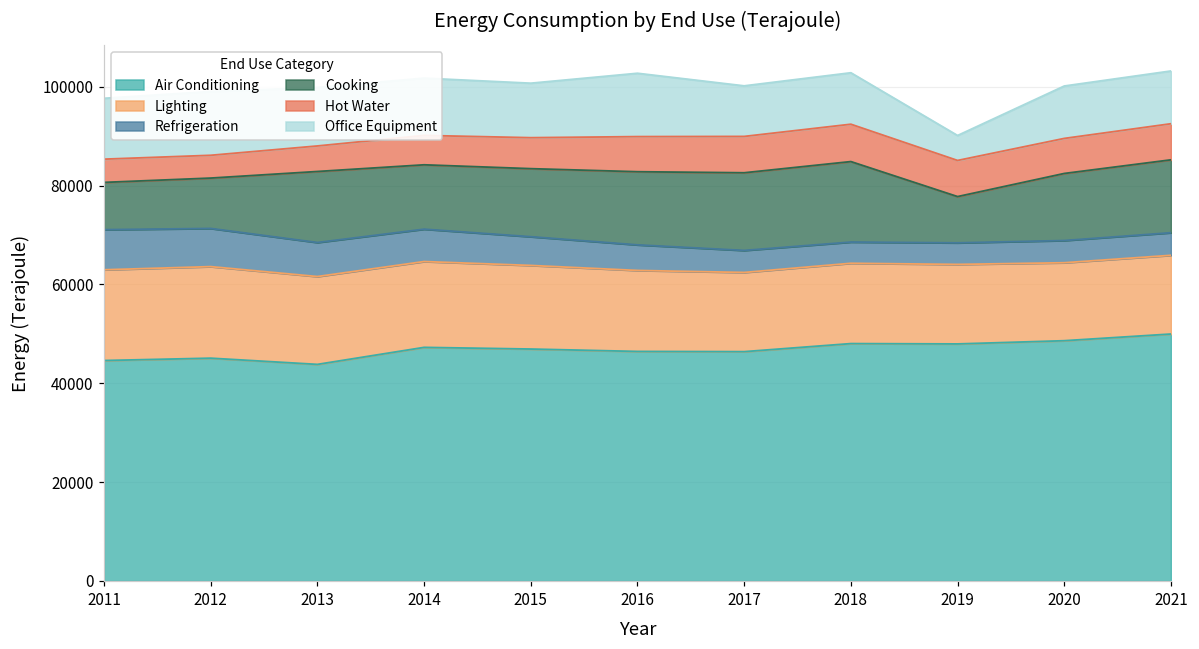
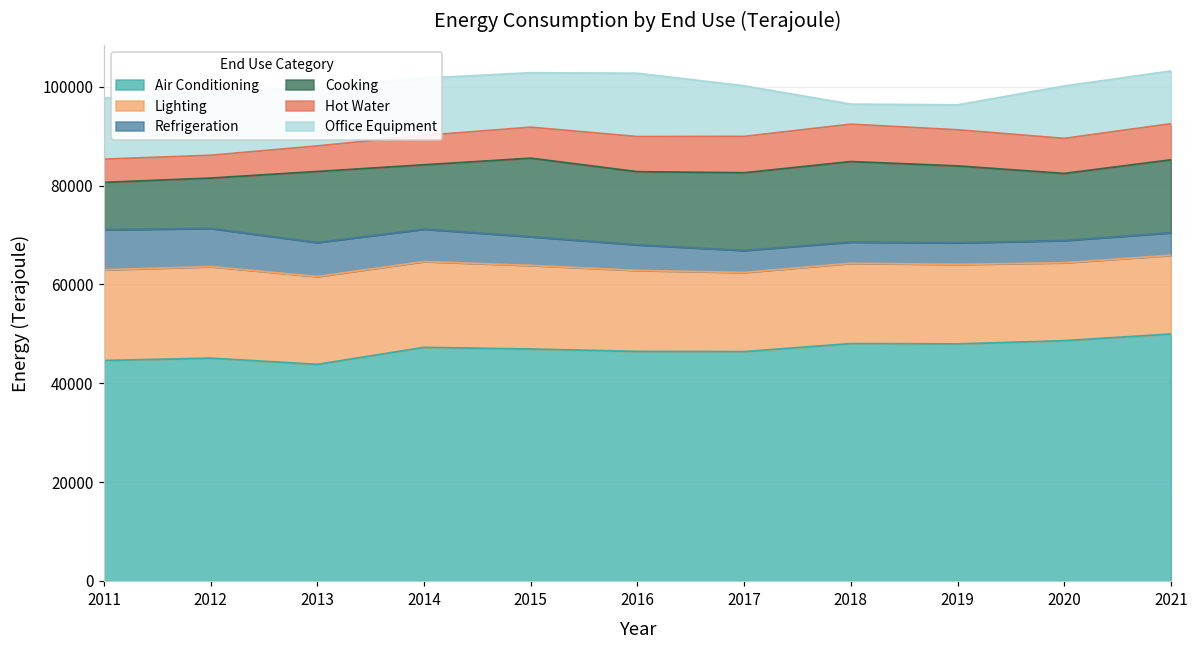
Cooking, 2015: 14000 -> 16000
Office Equipment, 2018: 10000 -> 4000
Cooking, 2019: 9000 -> 16000
